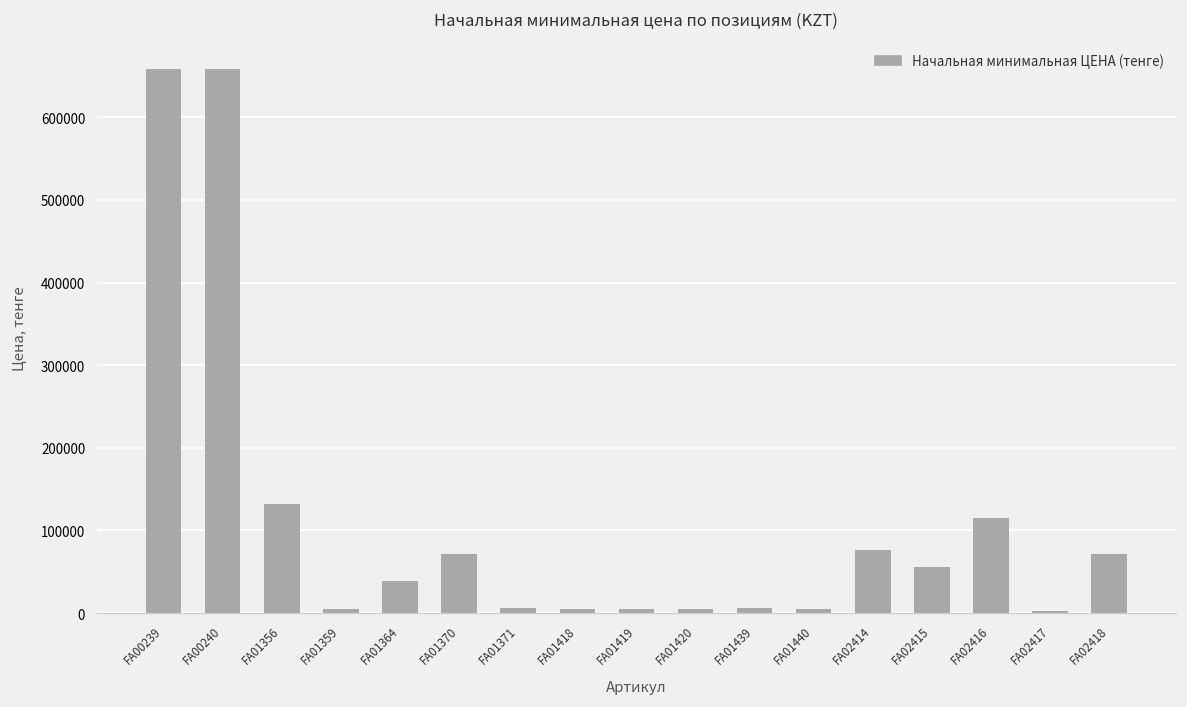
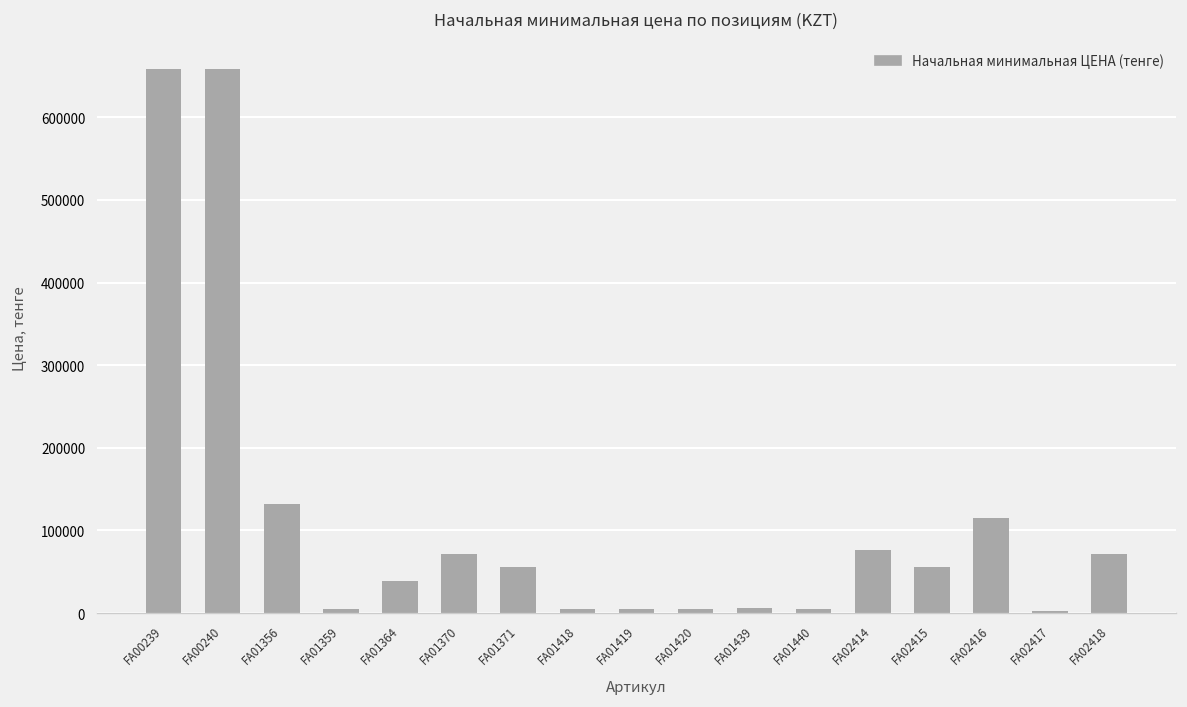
FA01371: 10000 -> 60000
